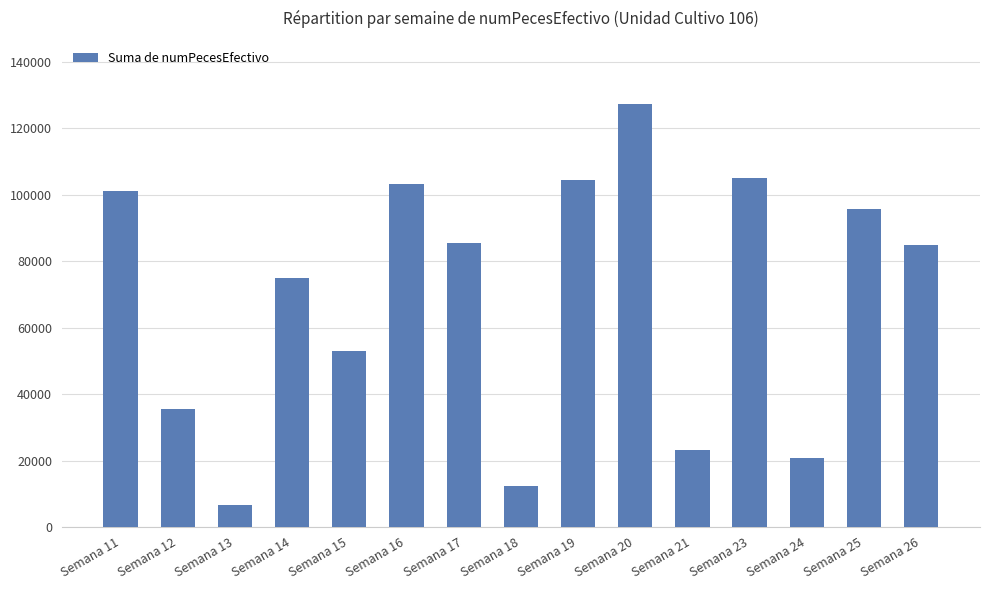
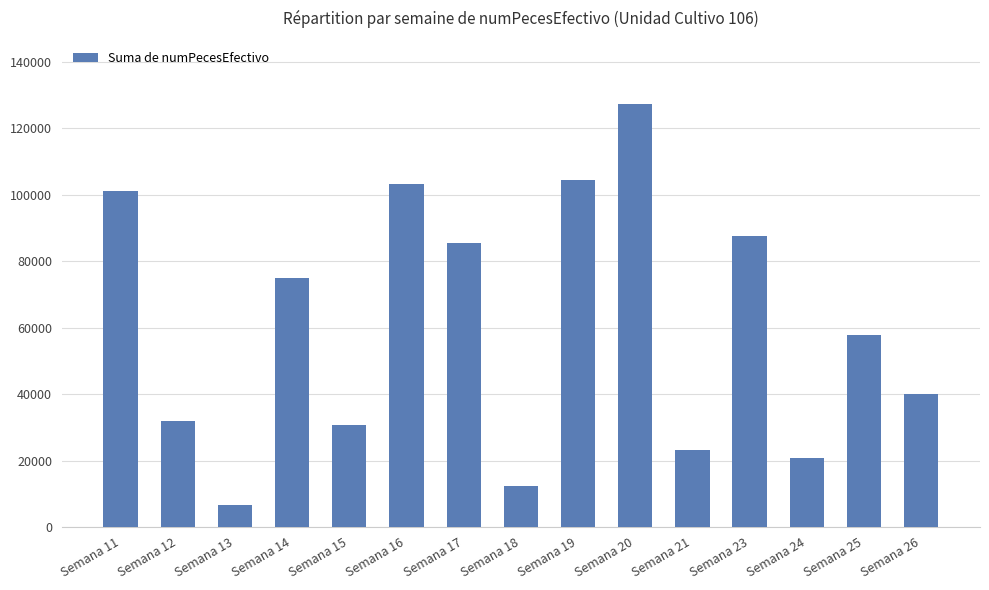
Semana 12: 35000 -> 32000
Semana 15: 53000 -> 31000
Semana 23: 105000 -> 88000
Semana 25: 96000 -> 58000
Semana 26: 85000 -> 40000
